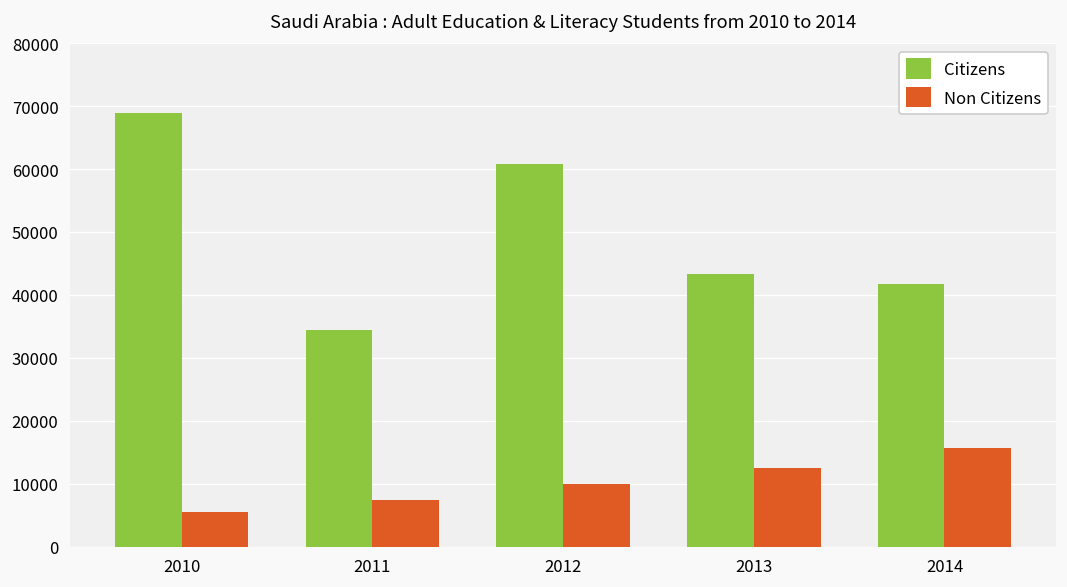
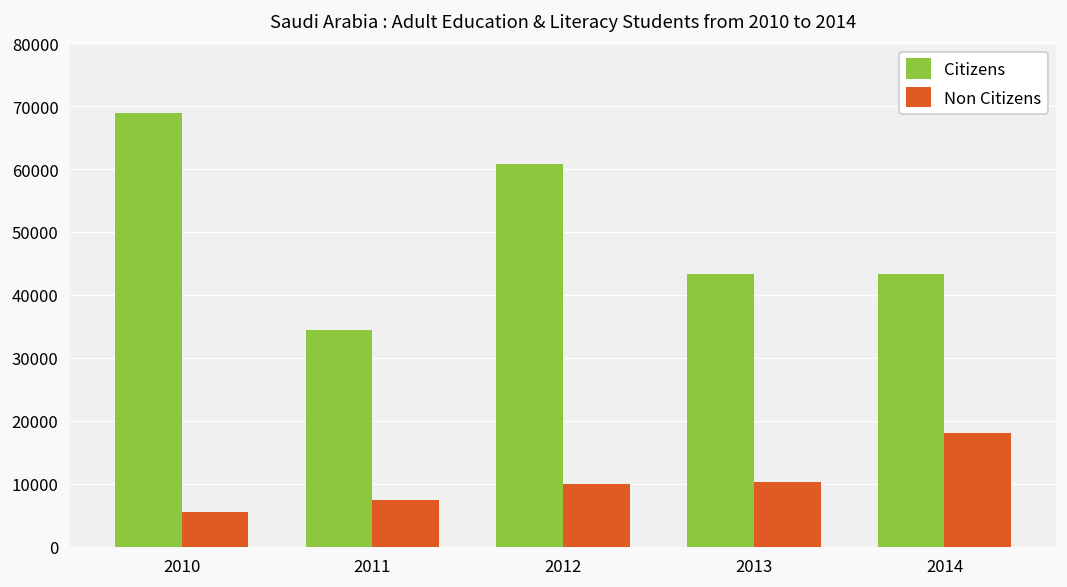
Non Citizens, 2013: 13000 -> 10000
Citizens, 2014: 42000 -> 43000
Non Citizens, 2014: 16000 -> 18000
